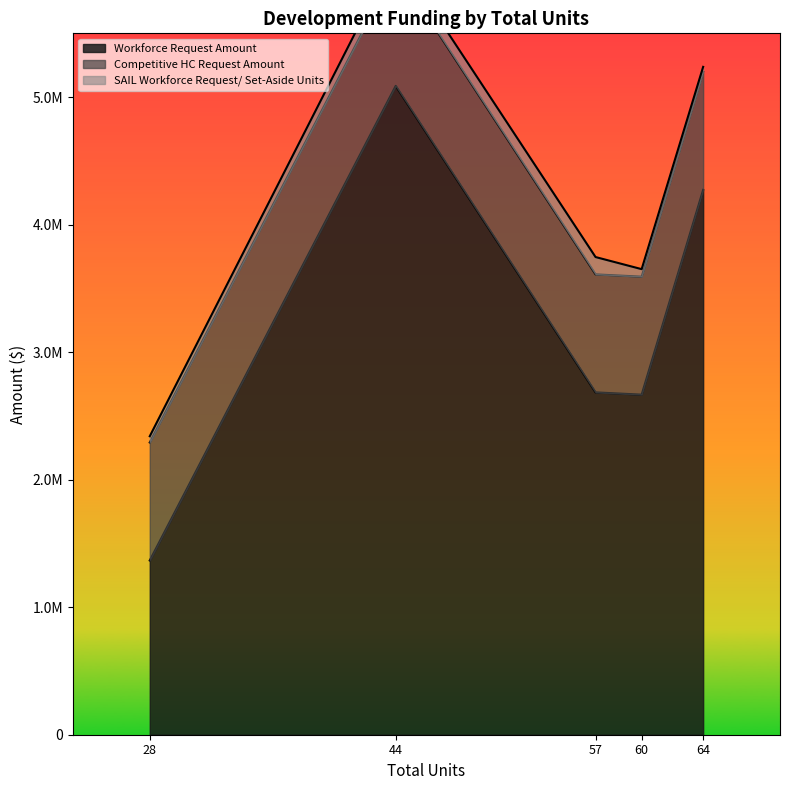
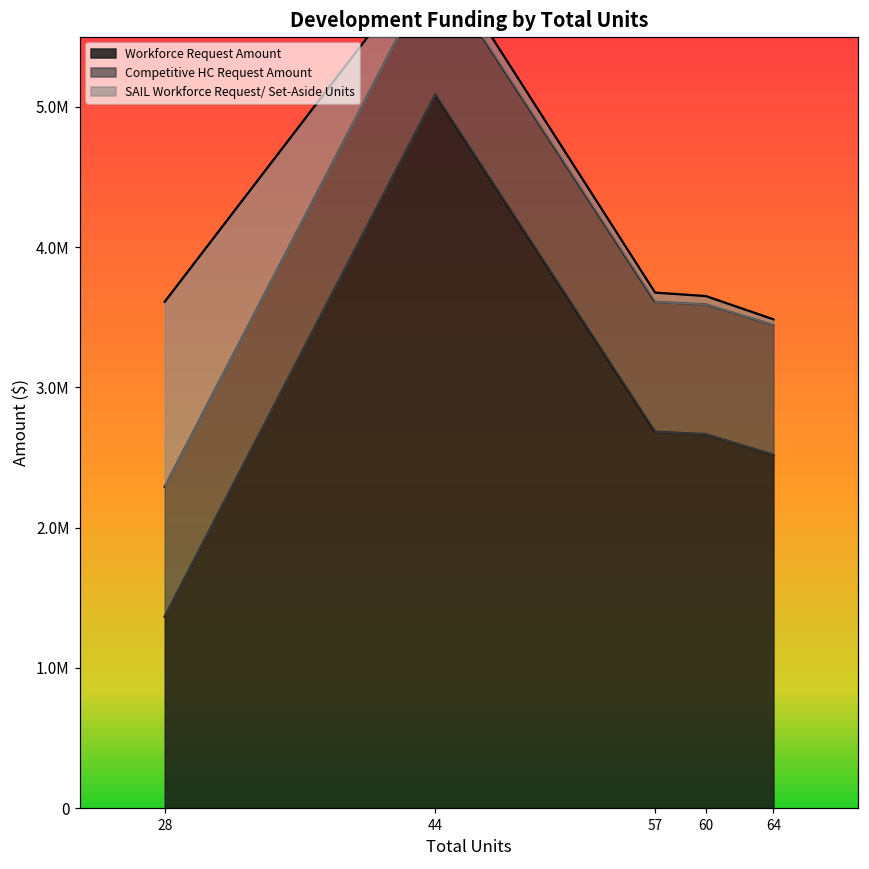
SAIL Workforce Request/ Set-Aside Units, 28: 50000 -> 1320000
SAIL Workforce Request/ Set-Aside Units, 57: 140000 -> 70000
Workforce Request Amount, 64: 4270000 -> 2520000
